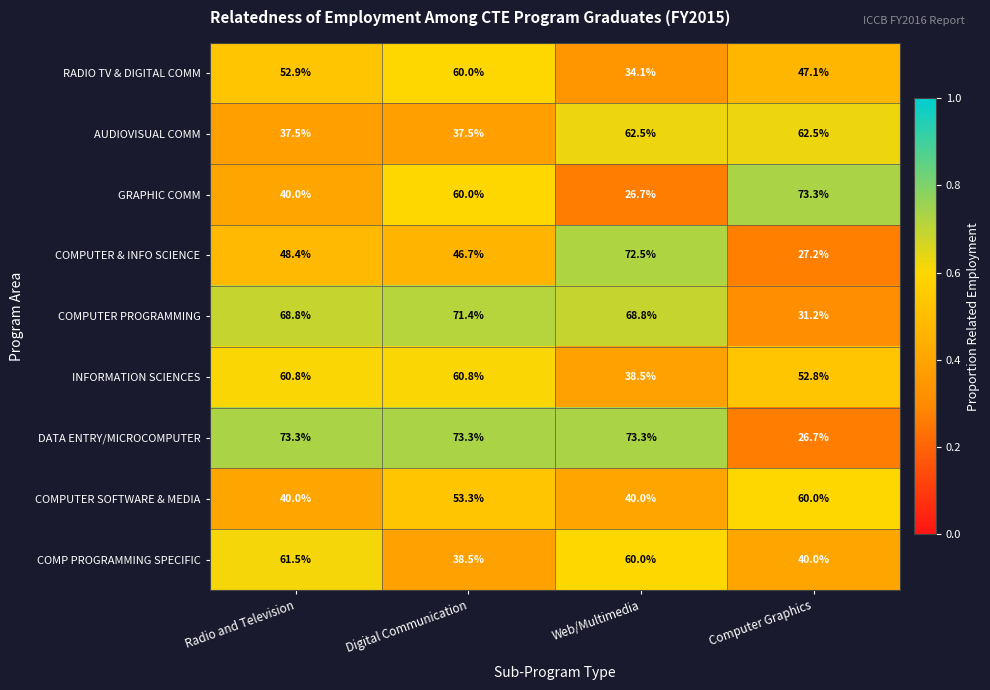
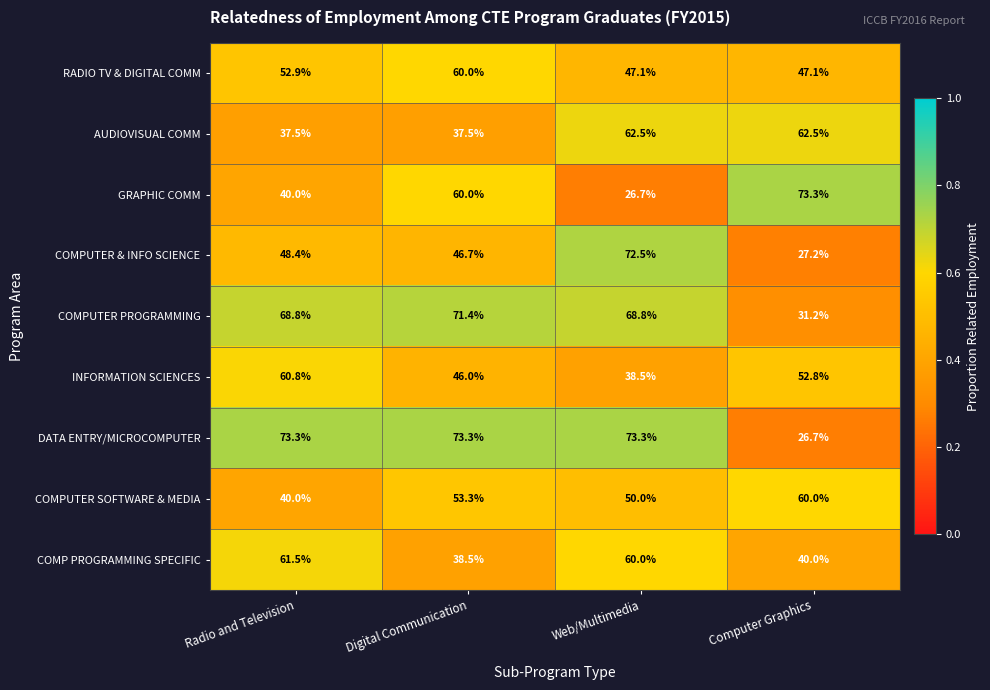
RADIO TV & DIGITAL COMM, Web/Multimedia: 34.1% -> 47.1%
INFORMATION SCIENCES, Digital Communication: 60.8% -> 46.0%
COMPUTER SOFTWARE & MEDIA, Web/Multimedia: 40.0% -> 50.0%
